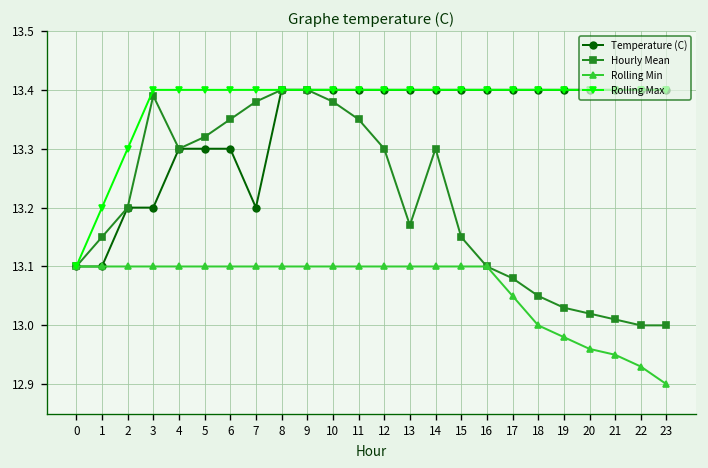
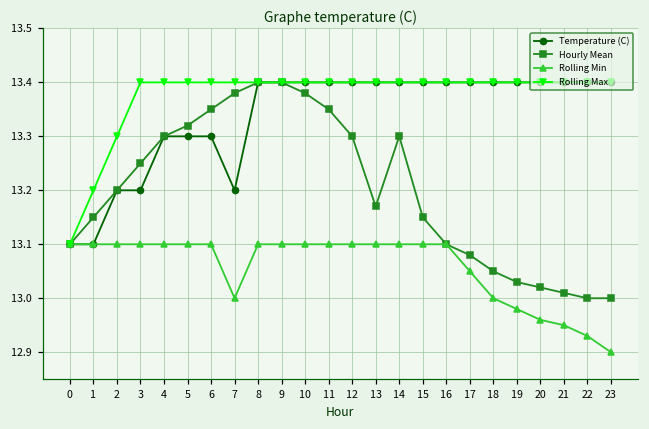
Hourly Mean, 3: 13.39 -> 13.25
Rolling Min, 7: 13.1 -> 13.0
